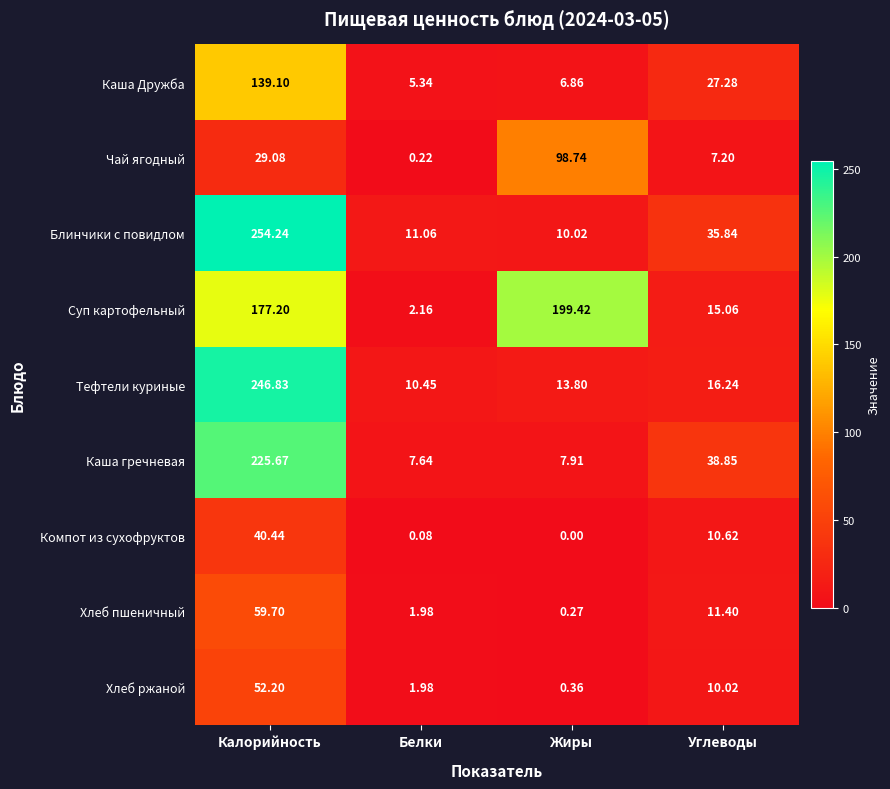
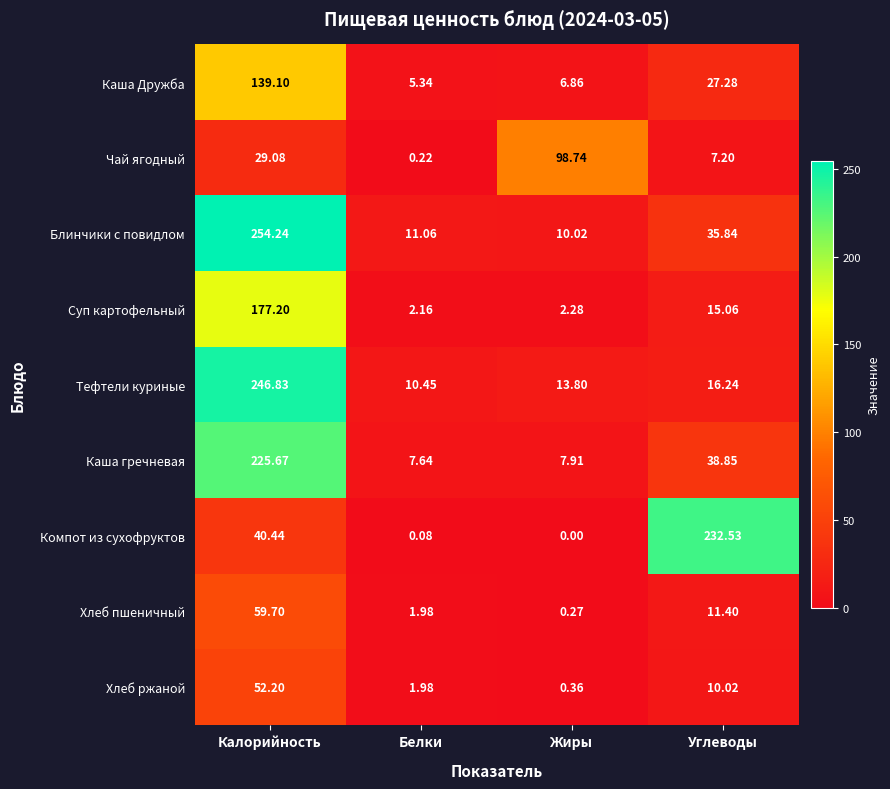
Суп картофельный, Жиры: 199.42 -> 2.28
Компот из сухофруктов, Углеводы: 10.62 -> 232.53
